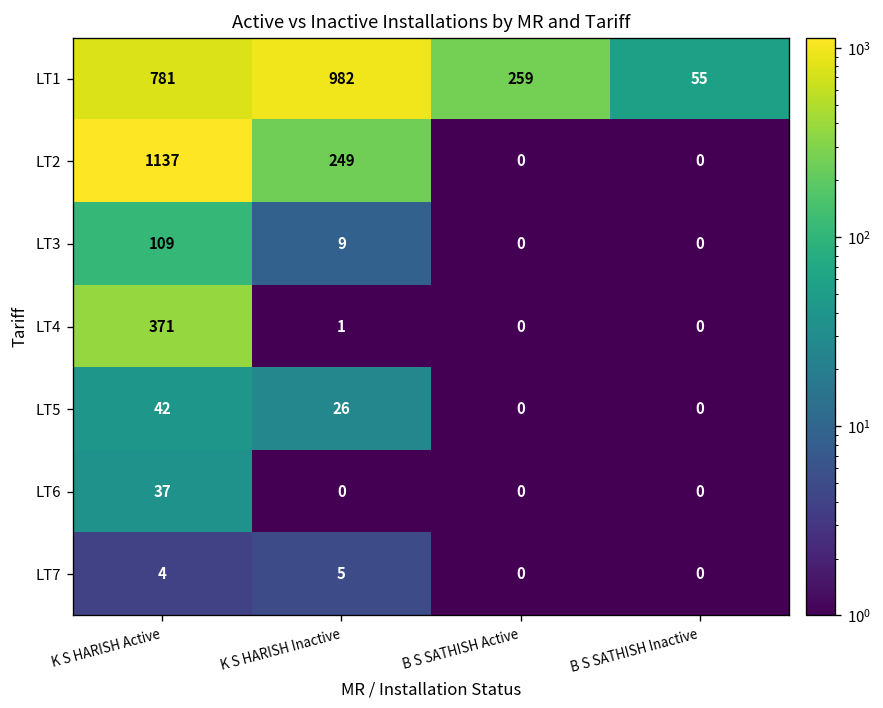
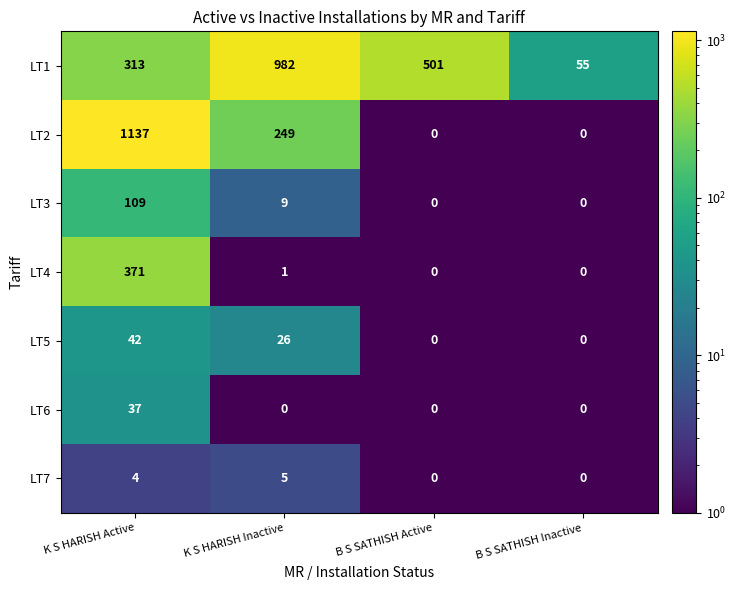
LT1, K S HARISH Active: 781 -> 313
LT1, B S SATHISH Active: 259 -> 501
